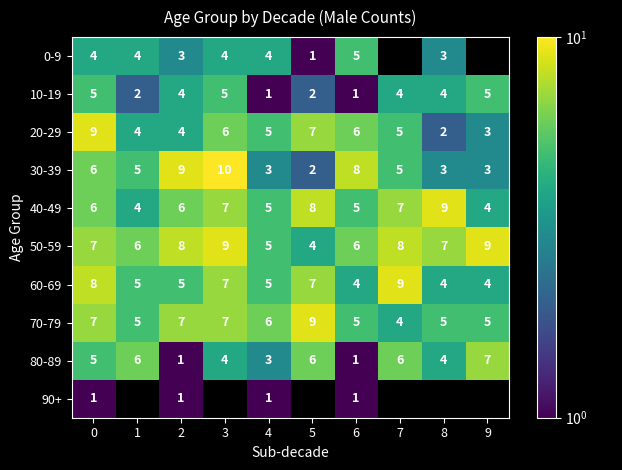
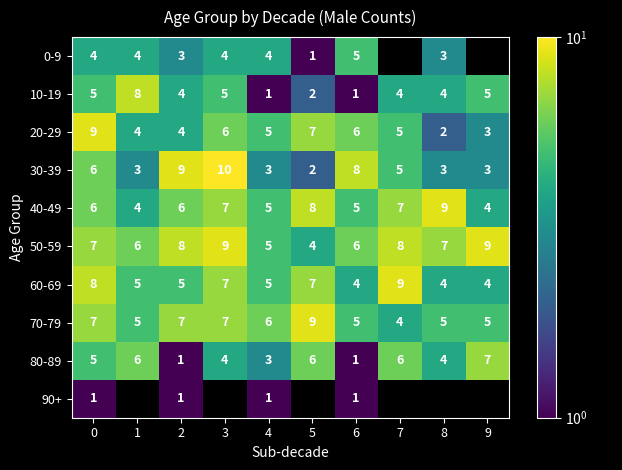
10-19, 1: 2 -> 8
30-39, 1: 5 -> 3
